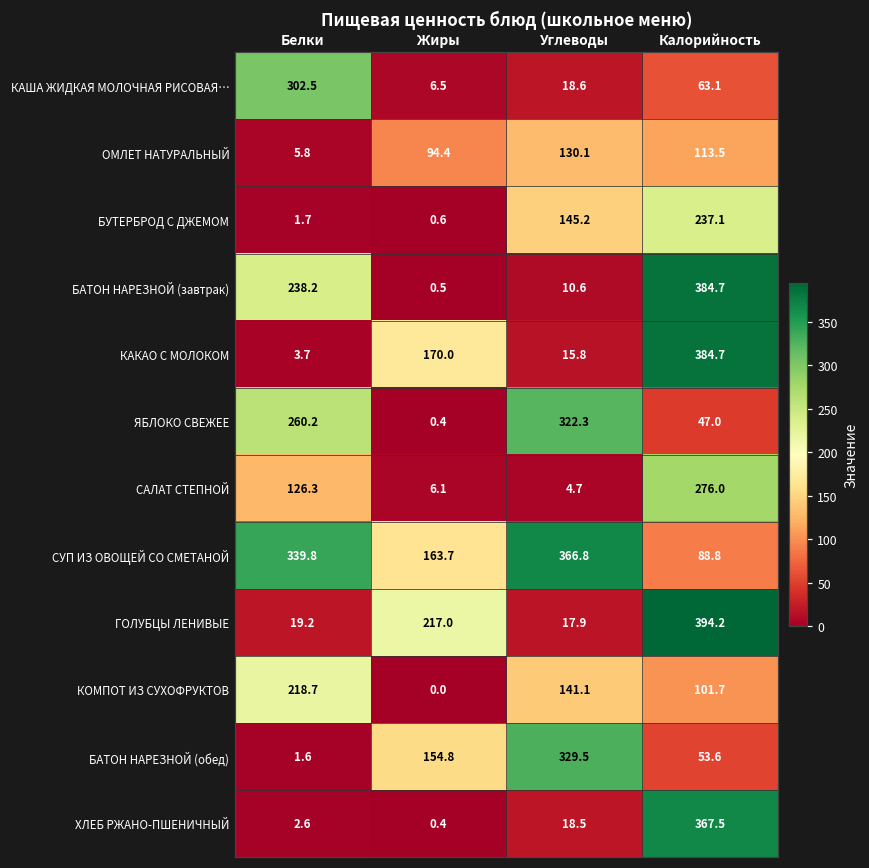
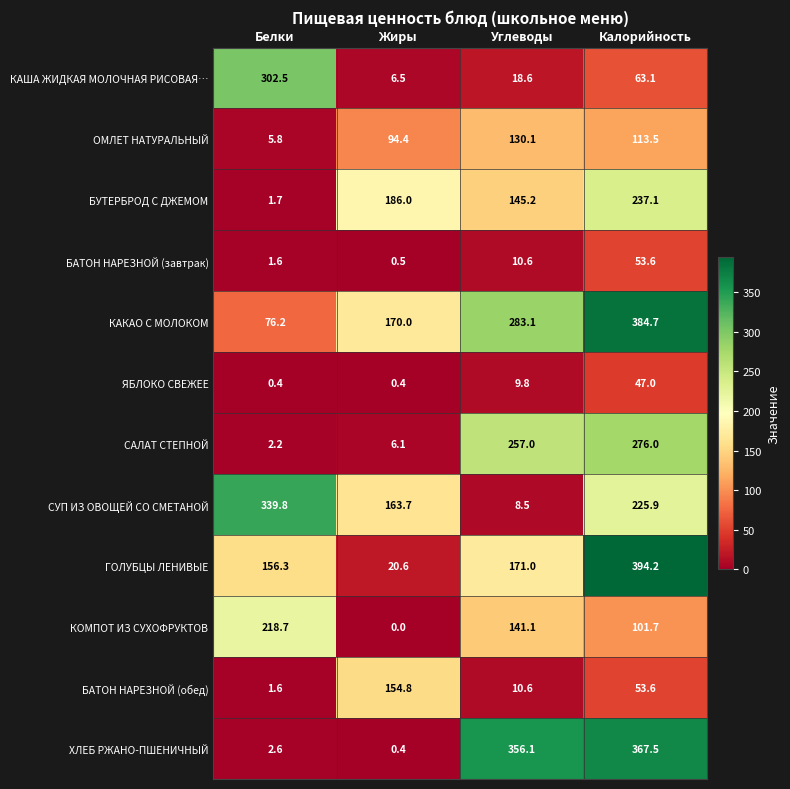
БУТЕРБРОД С ДЖЕМОМ, Жиры: 0.6 -> 186.0
БАТОН НАРЕЗНОЙ (завтрак), Белки: 238.2 -> 1.6
БАТОН НАРЕЗНОЙ (завтрак), Калорийность: 384.7 -> 53.6
КАКАО С МОЛОКОМ, Белки: 3.7 -> 76.2
КАКАО С МОЛОКОМ, Углеводы: 15.8 -> 283.1
ЯБЛОКО СВЕЖЕЕ, Белки: 260.2 -> 0.4
ЯБЛОКО СВЕЖЕЕ, Углеводы: 322.3 -> 9.8
САЛАТ СТЕПНОЙ, Белки: 126.3 -> 2.2
САЛАТ СТЕПНОЙ, Углеводы: 4.7 -> 257.0
СУП ИЗ ОВОЩЕЙ СО СМЕТАНОЙ, Углеводы: 366.8 -> 8.5
СУП ИЗ ОВОЩЕЙ СО СМЕТАНОЙ, Калорийность: 88.8 -> 225.9
ГОЛУБЦЫ ЛЕНИВЫЕ, Белки: 19.2 -> 156.3
ГОЛУБЦЫ ЛЕНИВЫЕ, Жиры: 217.0 -> 20.6
ГОЛУБЦЫ ЛЕНИВЫЕ, Углеводы: 17.9 -> 171.0
БАТОН НАРЕЗНОЙ (обед), Углеводы: 329.5 -> 10.6
ХЛЕБ РЖАНО-ПШЕНИЧНЫЙ, Углеводы: 18.5 -> 356.1
